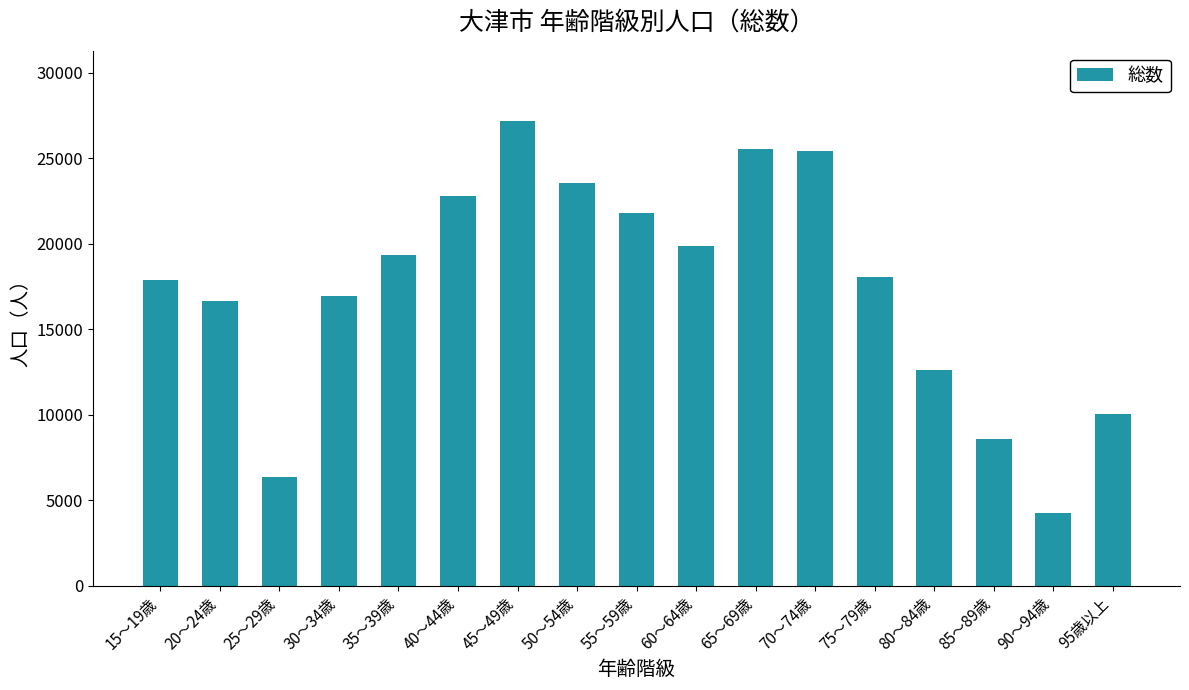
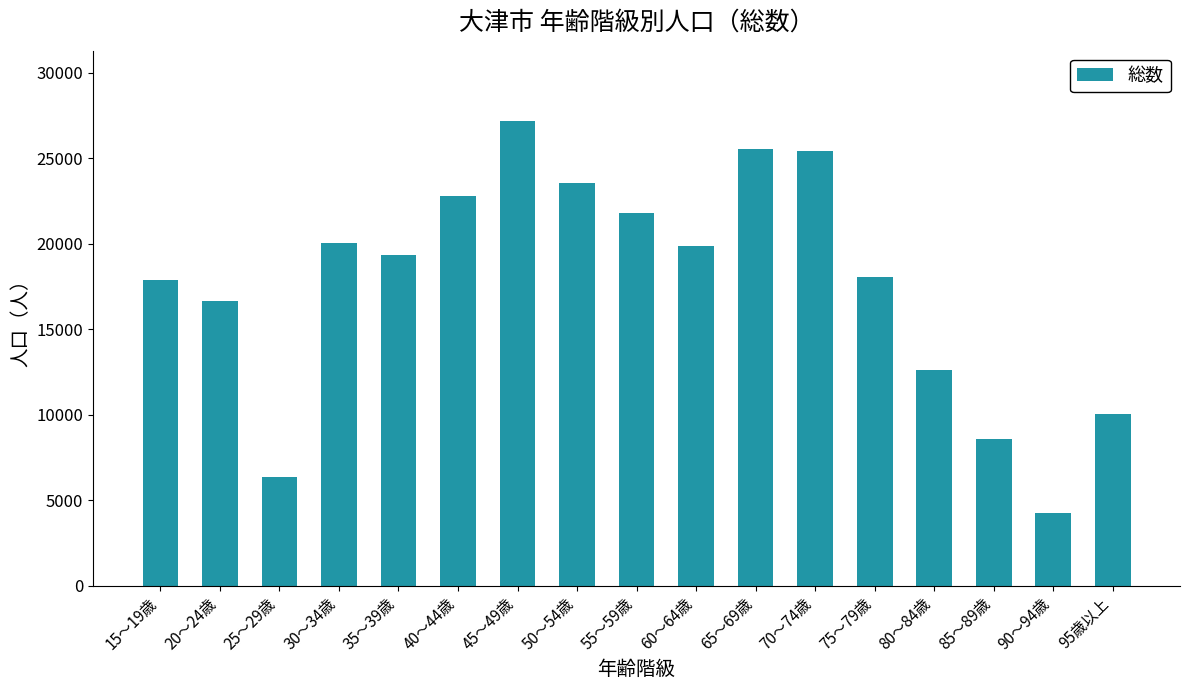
30～34歳: 16900 -> 20000
